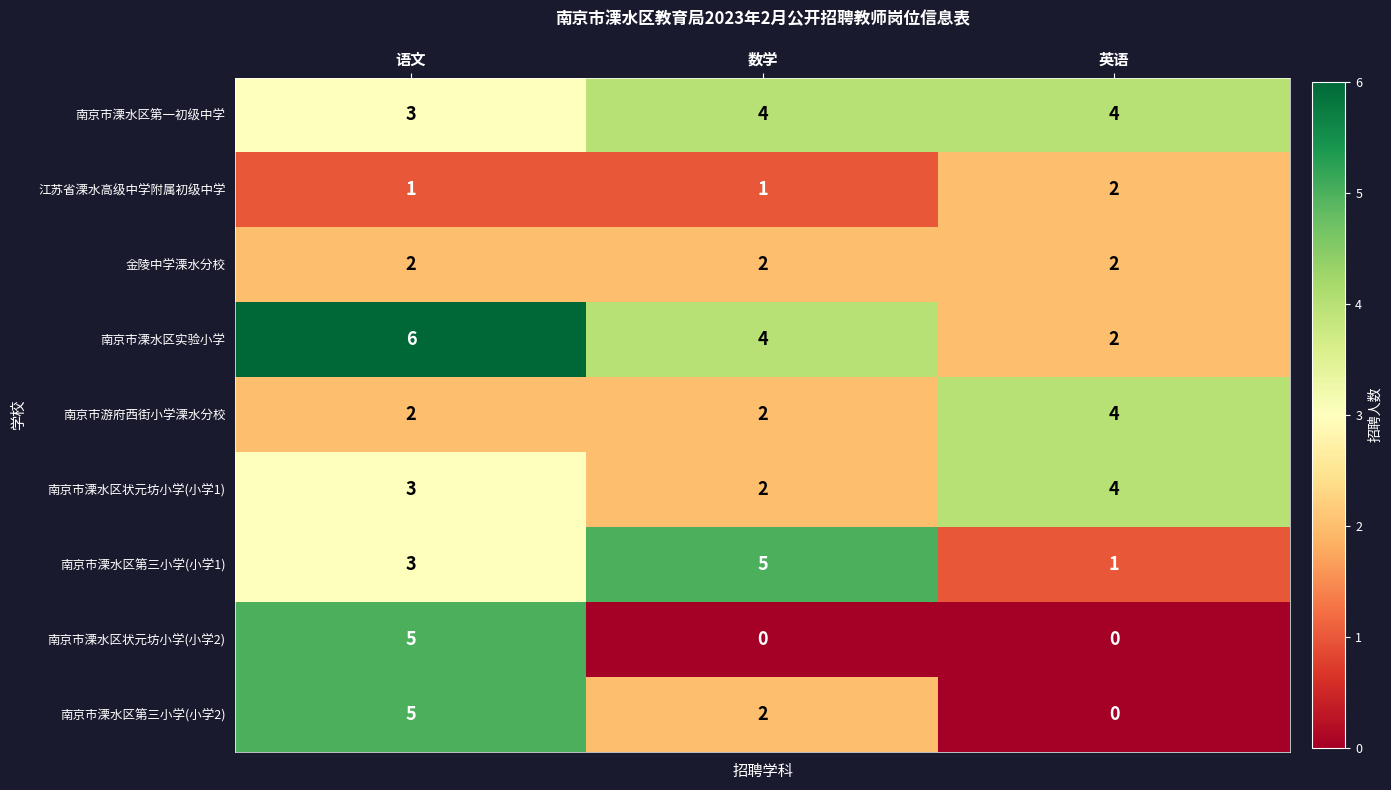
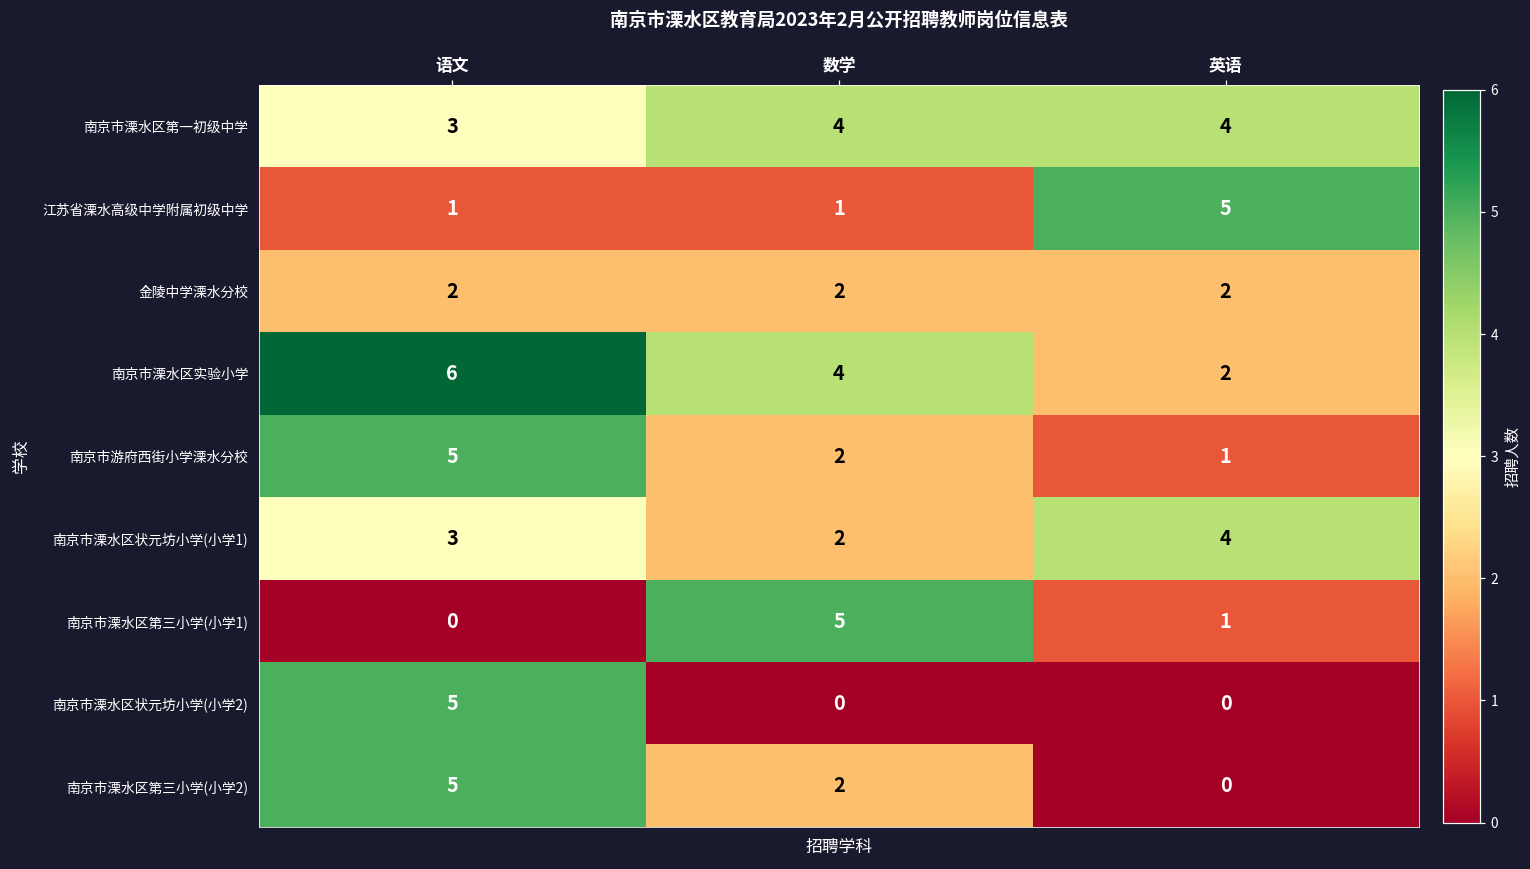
江苏省溧水高级中学附属初级中学, 英语: 2 -> 5
南京市游府西街小学溧水分校, 语文: 2 -> 5
南京市游府西街小学溧水分校, 英语: 4 -> 1
南京市溧水区第三小学(小学1), 语文: 3 -> 0
